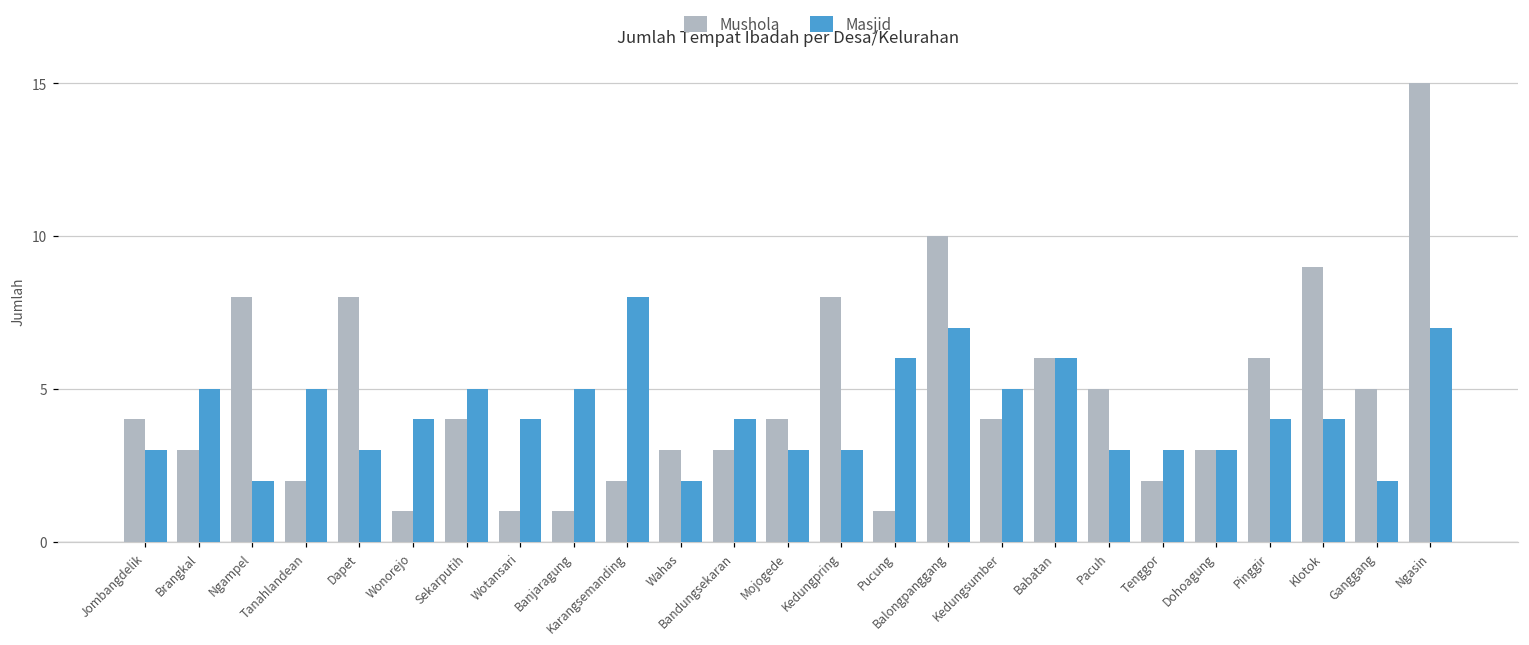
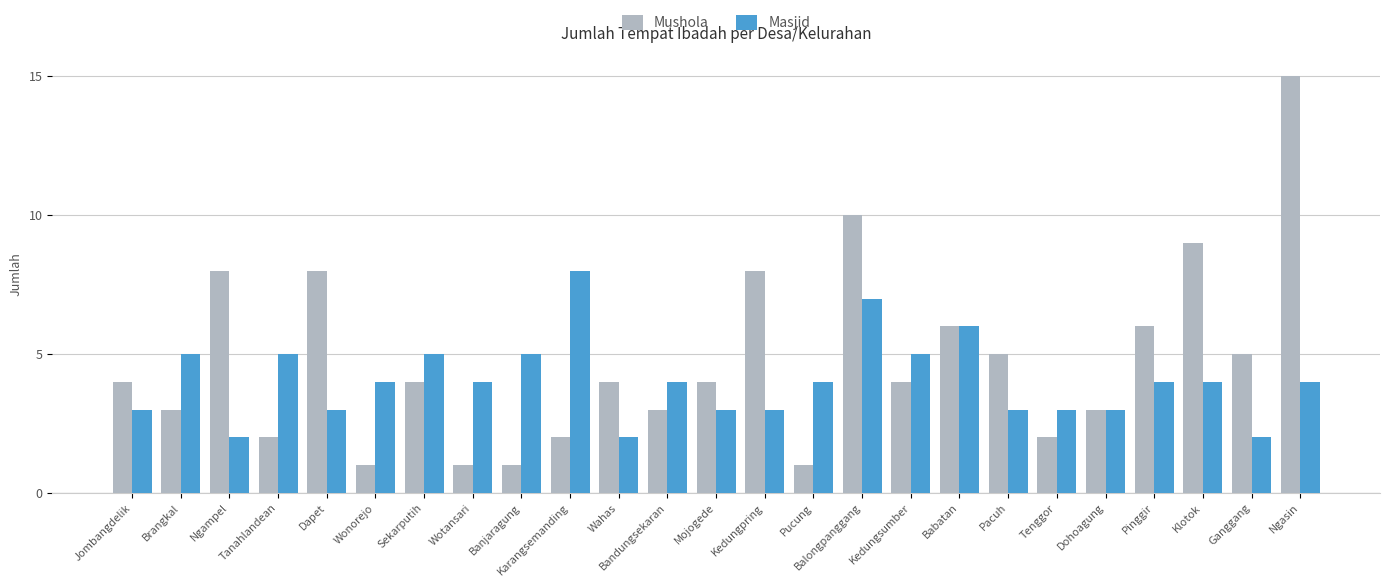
Mushola, Wahas: 3 -> 4
Masjid, Pucung: 6 -> 4
Masjid, Ngasin: 7 -> 4
